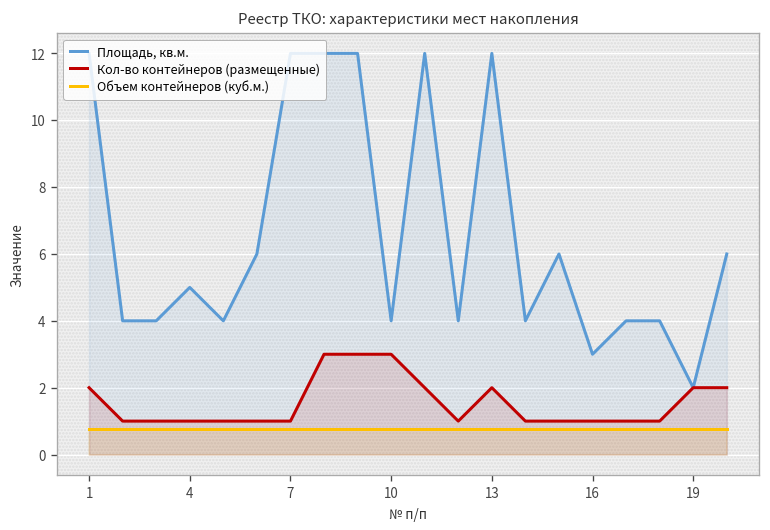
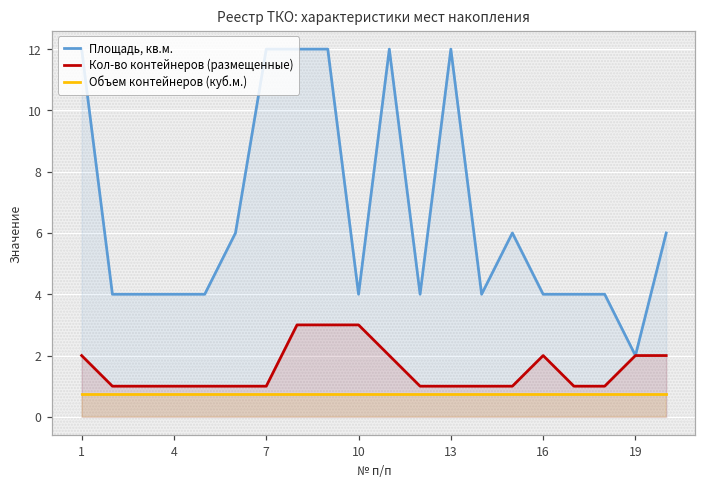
Площадь, кв.м., 4: 5 -> 4
Кол-во контейнеров (размещенные), 13: 2 -> 1
Площадь, кв.м., 16: 3 -> 4
Кол-во контейнеров (размещенные), 16: 1 -> 2
